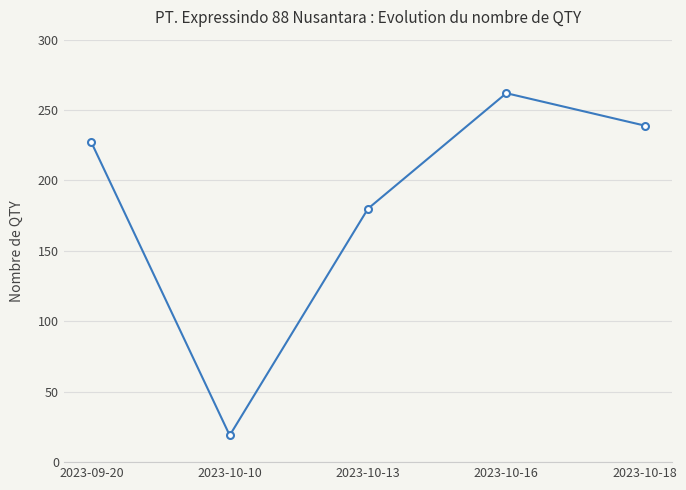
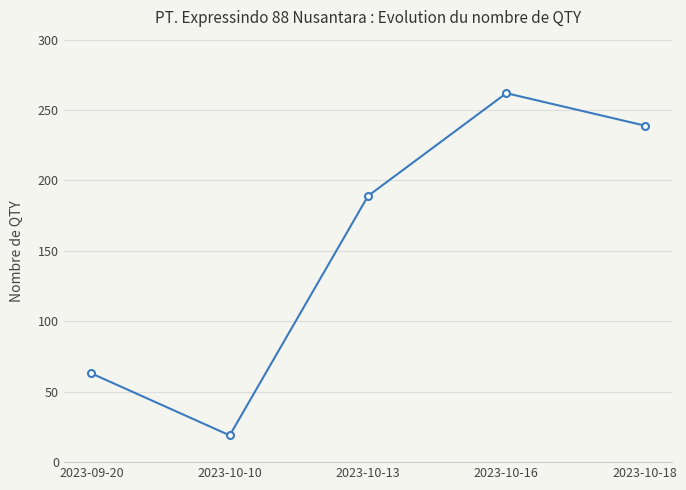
2023-09-20: 227 -> 63
2023-10-13: 180 -> 189
